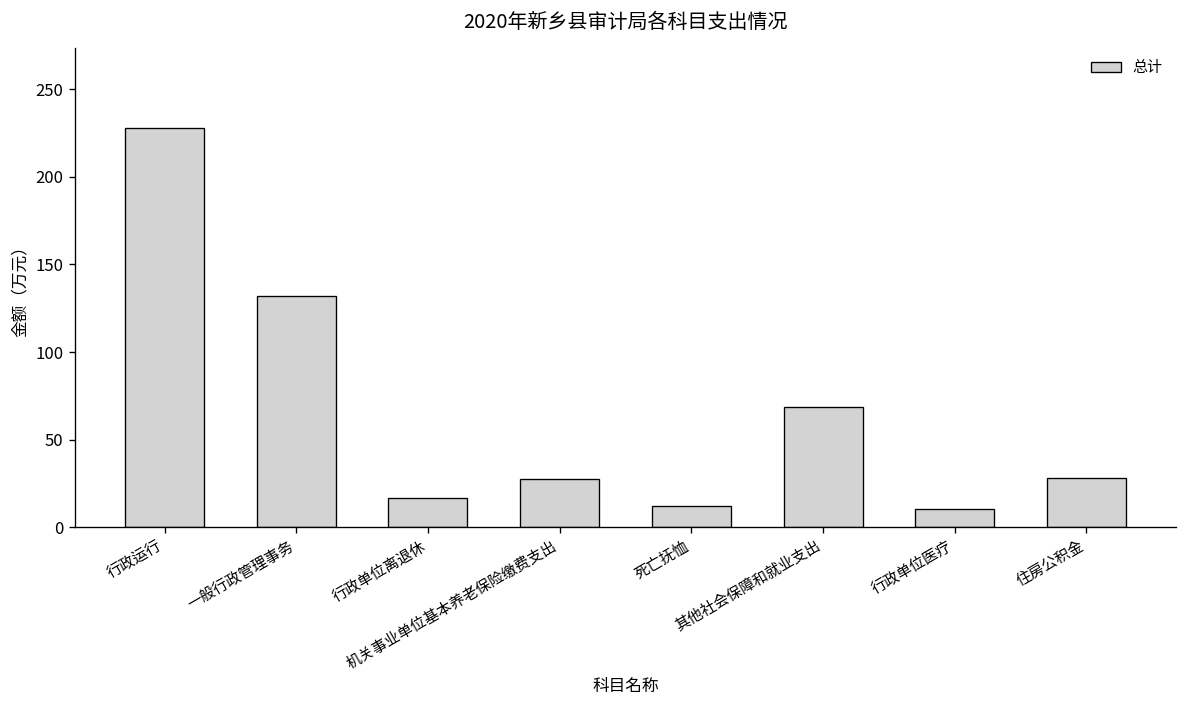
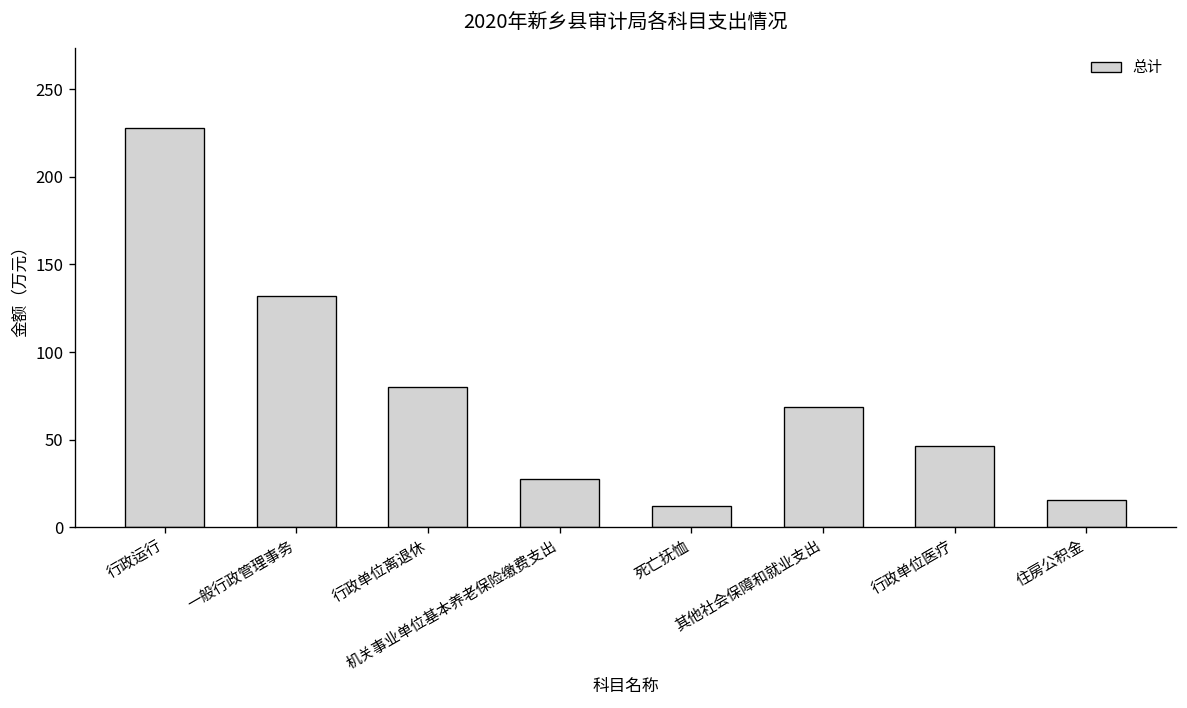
行政单位离退休: 17 -> 80
行政单位医疗: 10 -> 46
住房公积金: 28 -> 15
